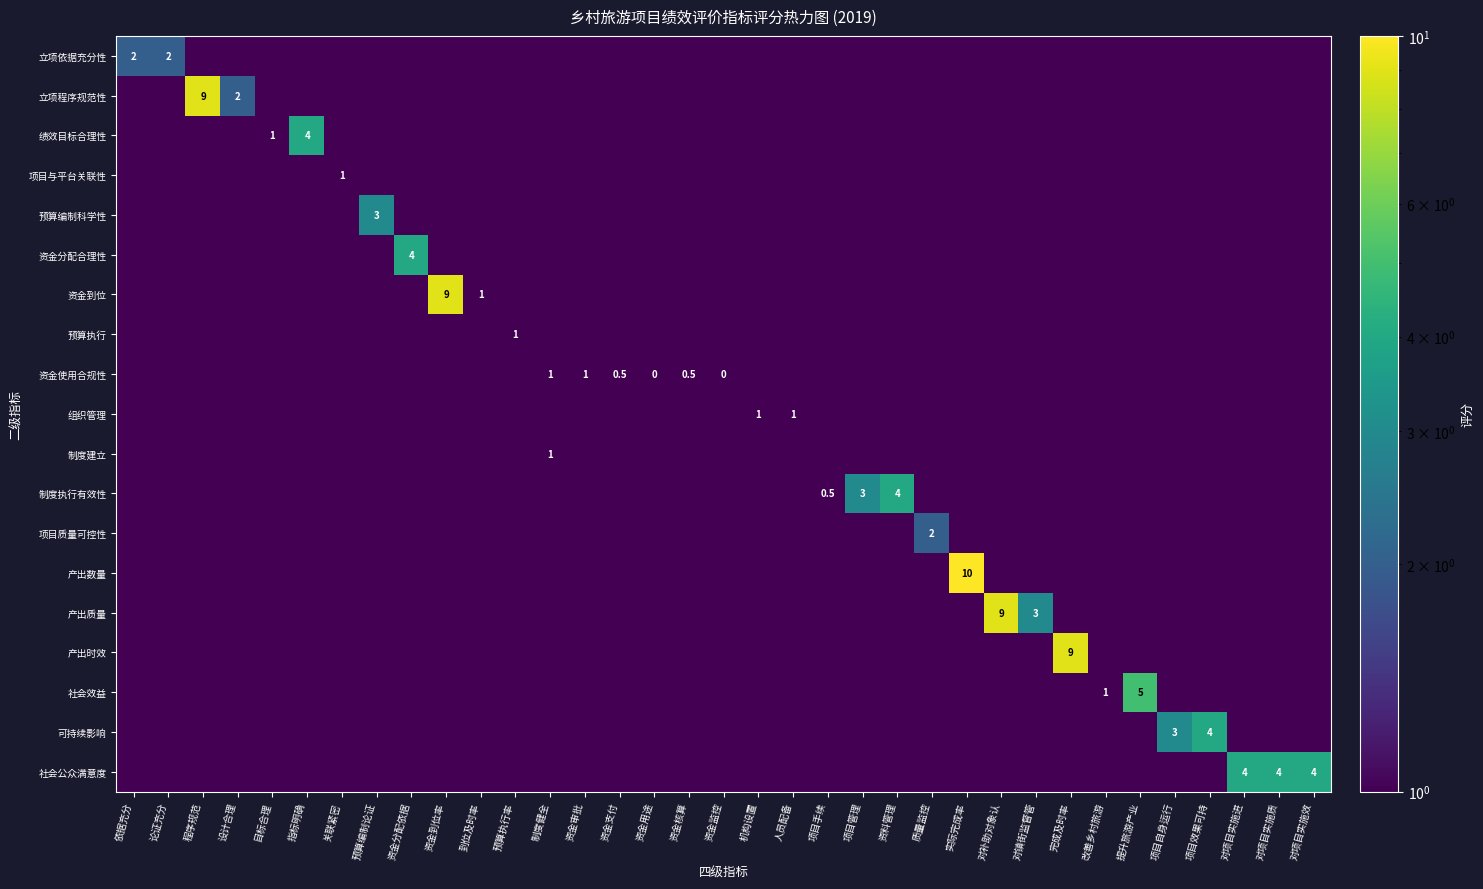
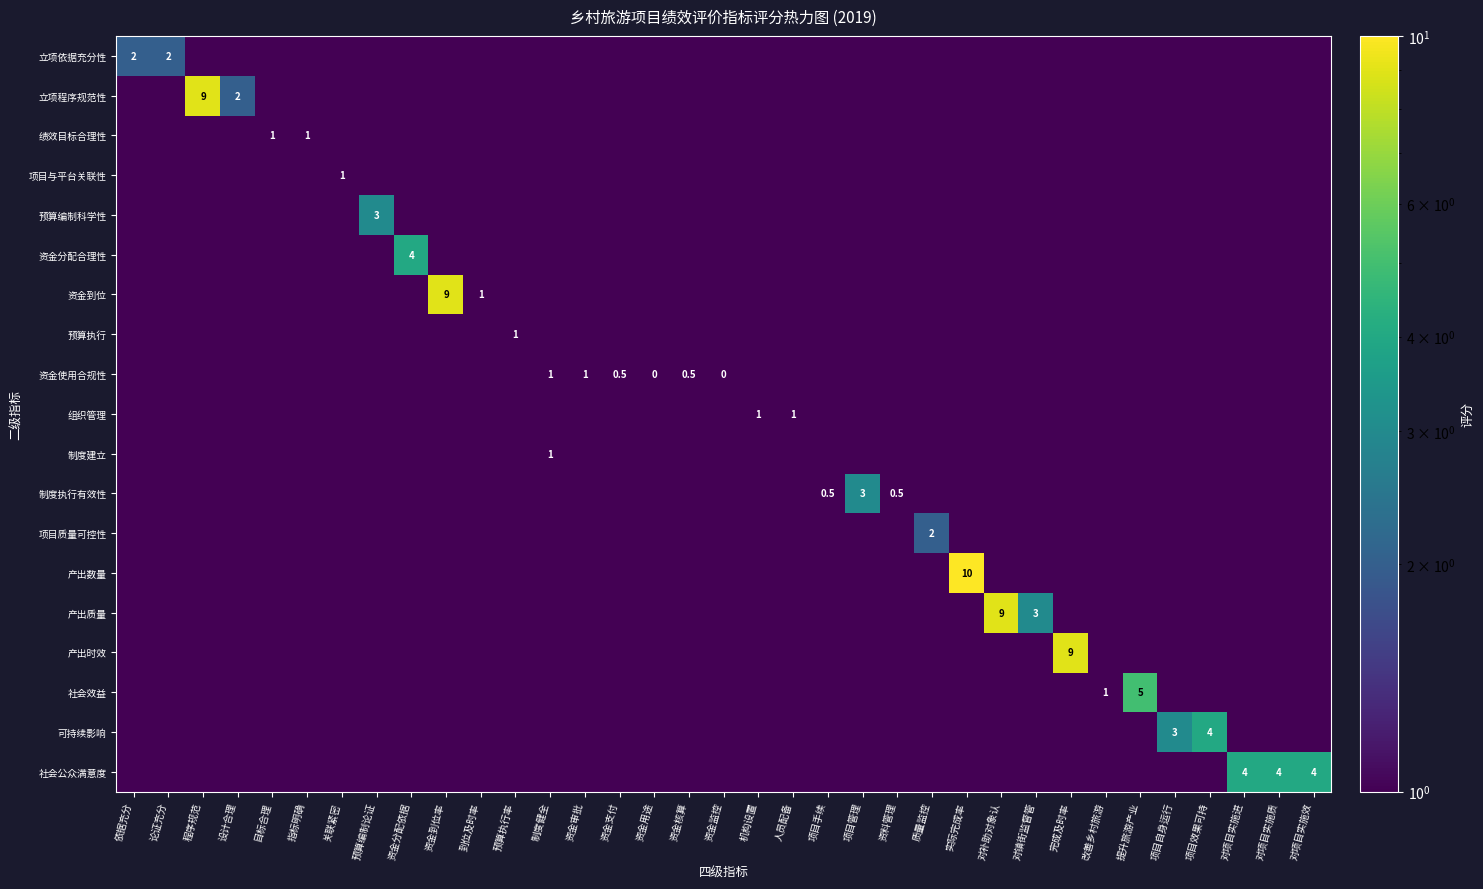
绩效目标合理性, 指标明确: 4 -> 1
制度执行有效性, 资料管理: 4 -> 0.5
